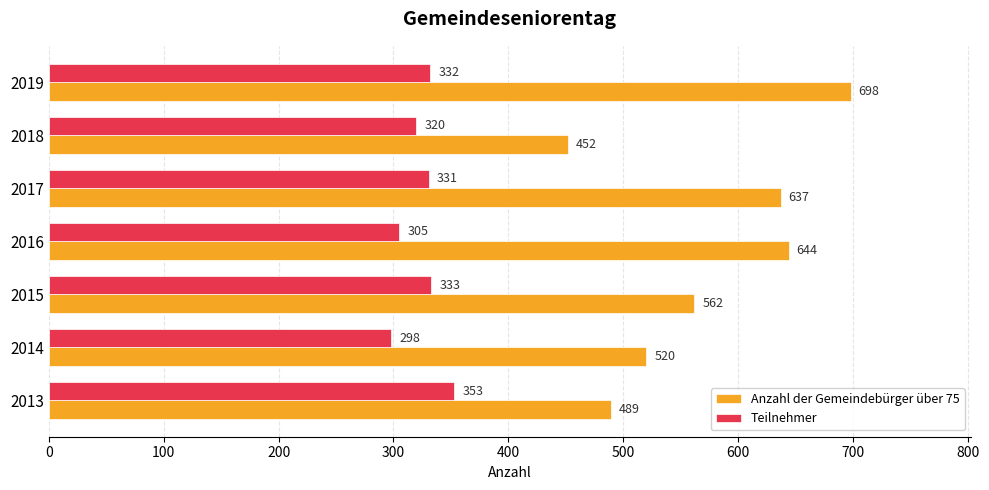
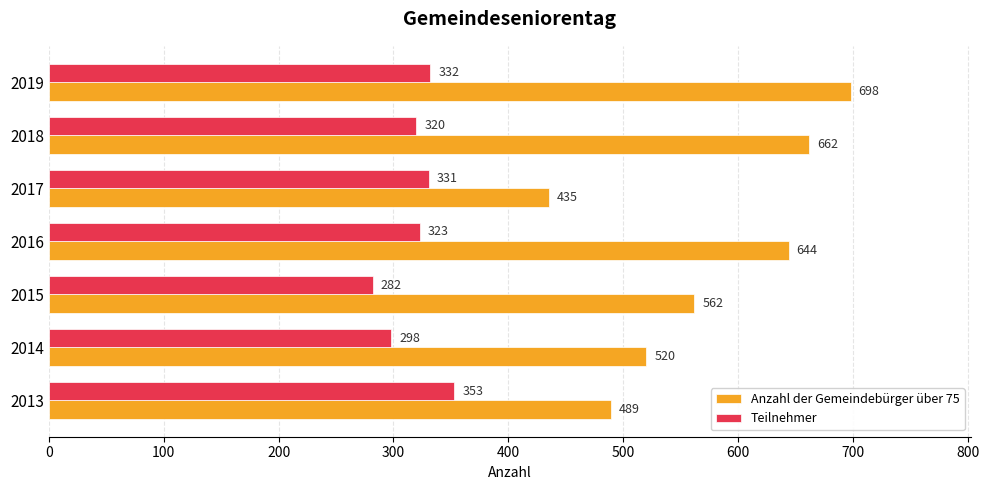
Anzahl der Gemeindebürger über 75, 2018: 452 -> 662
Anzahl der Gemeindebürger über 75, 2017: 637 -> 435
Teilnehmer, 2016: 305 -> 323
Teilnehmer, 2015: 333 -> 282
